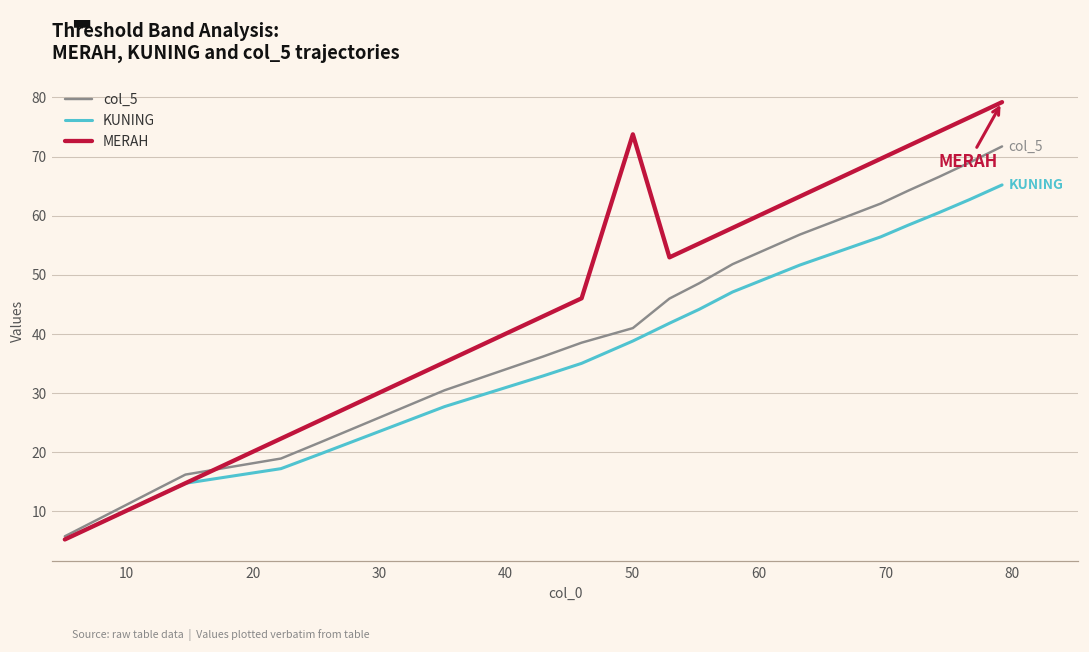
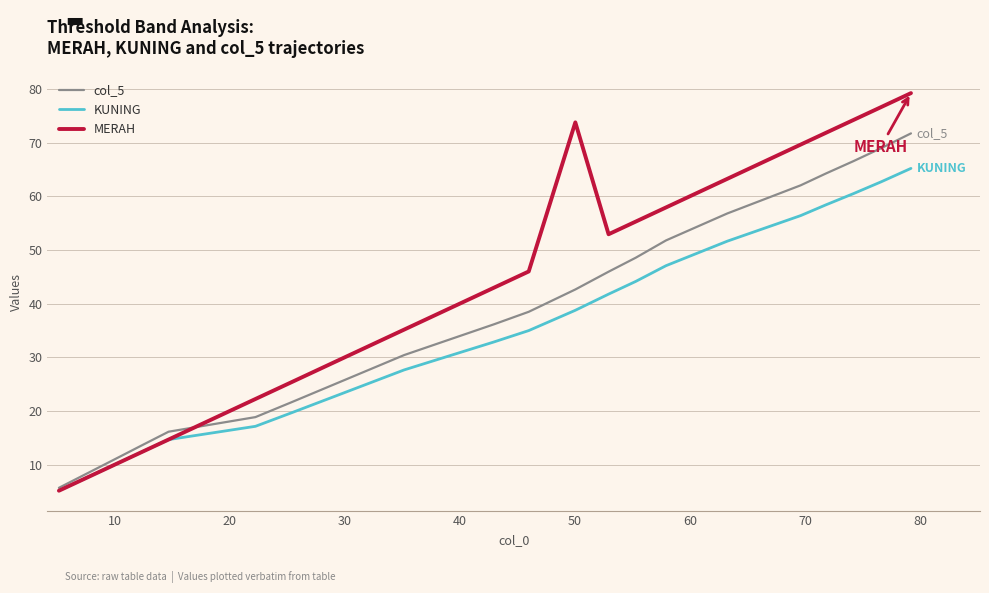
col_5, 50: 41 -> 43
